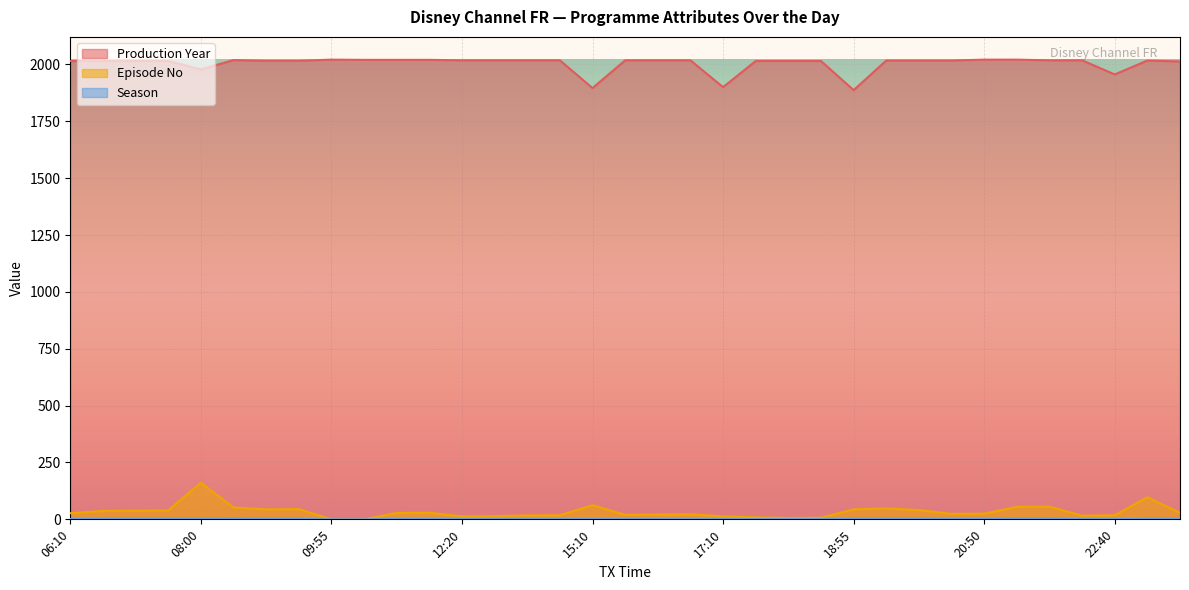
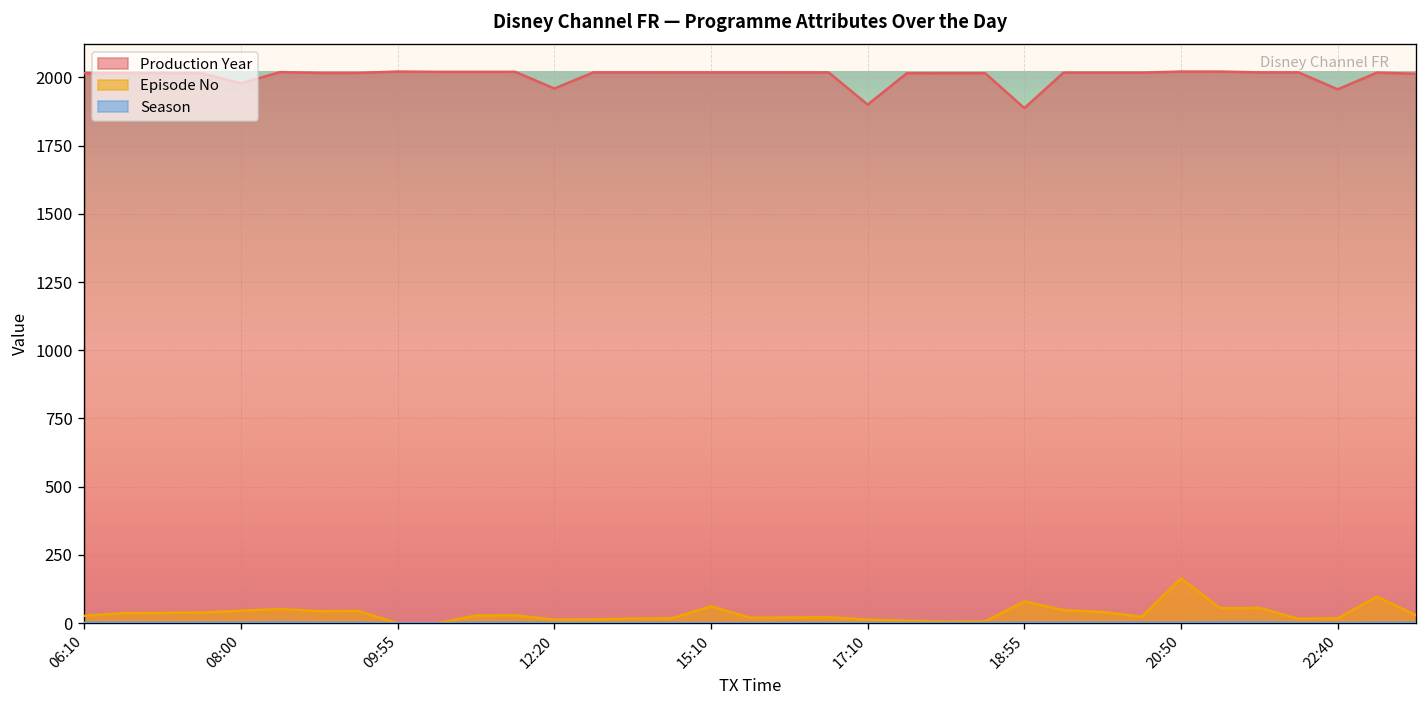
Episode No, 08:00: 160 -> 50
Production Year, 12:20: 2020 -> 1960
Production Year, 15:10: 1900 -> 2020
Episode No, 18:55: 40 -> 80
Episode No, 20:50: 30 -> 160
